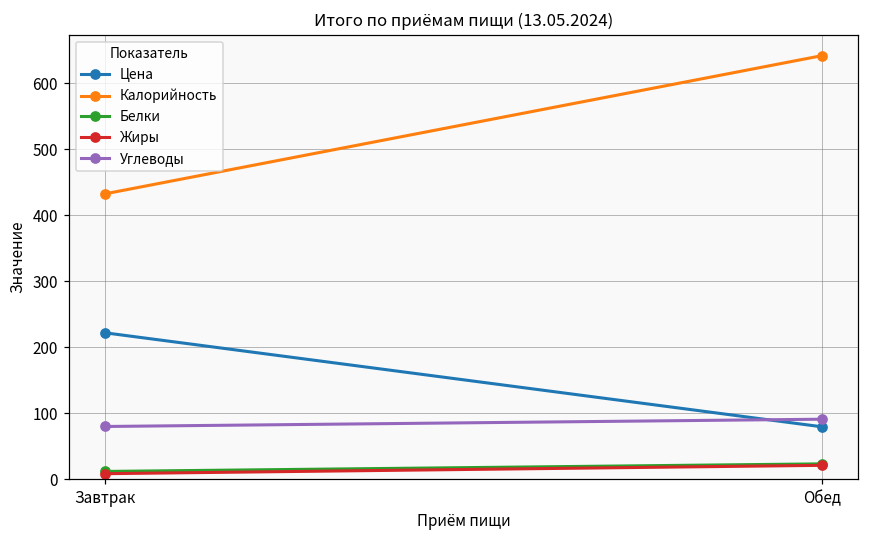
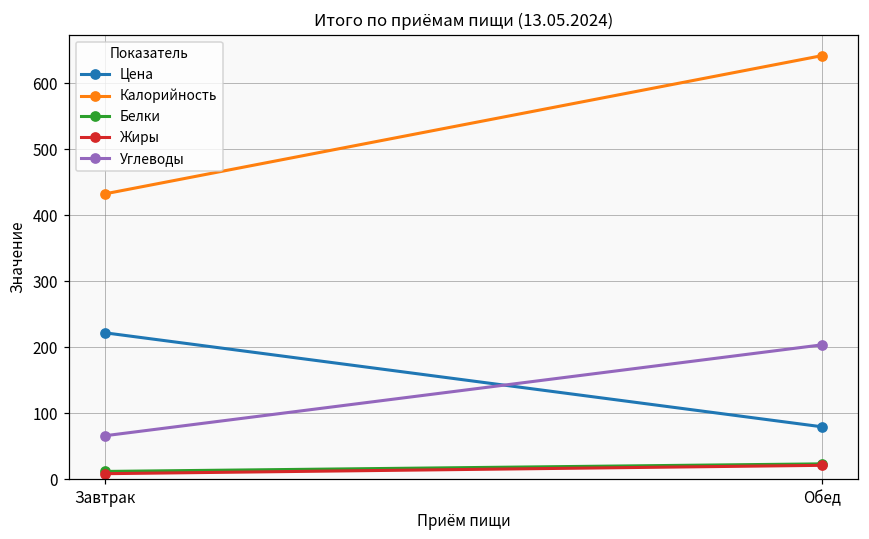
Углеводы, Завтрак: 80 -> 70
Углеводы, Обед: 90 -> 200
